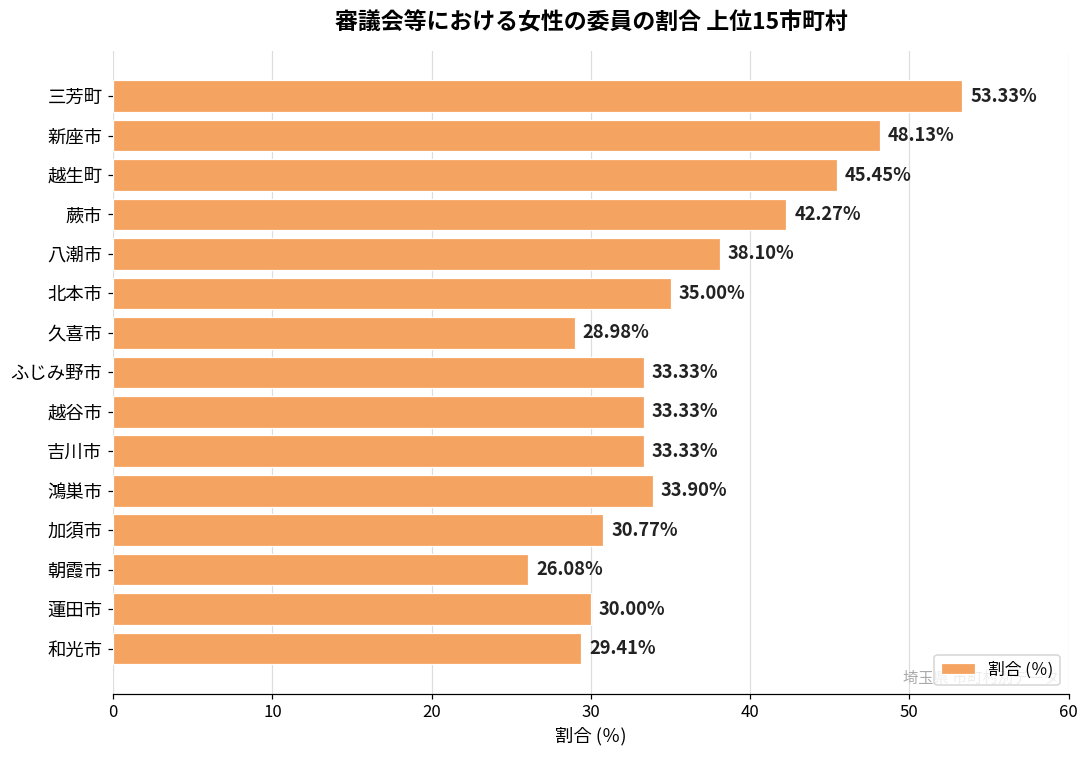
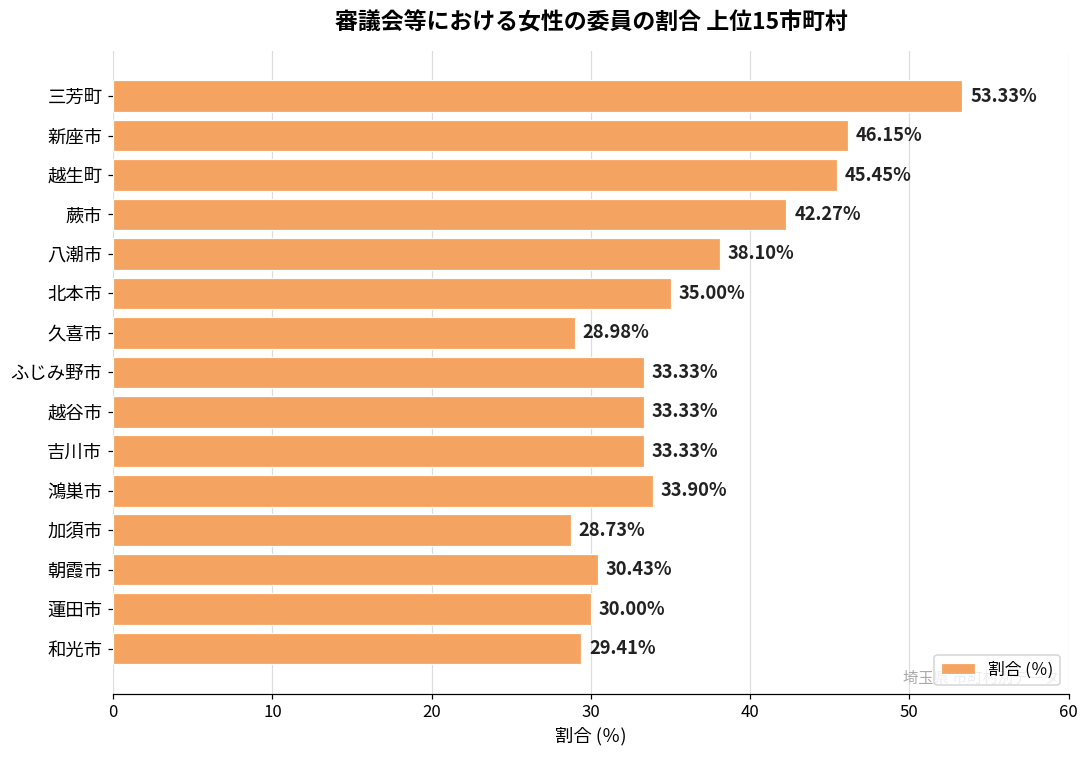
新座市: 48.13% -> 46.15%
加須市: 30.77% -> 28.73%
朝霞市: 26.08% -> 30.43%
